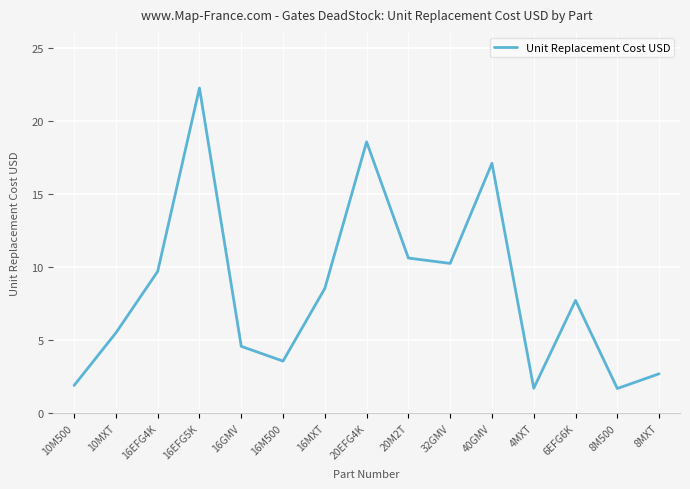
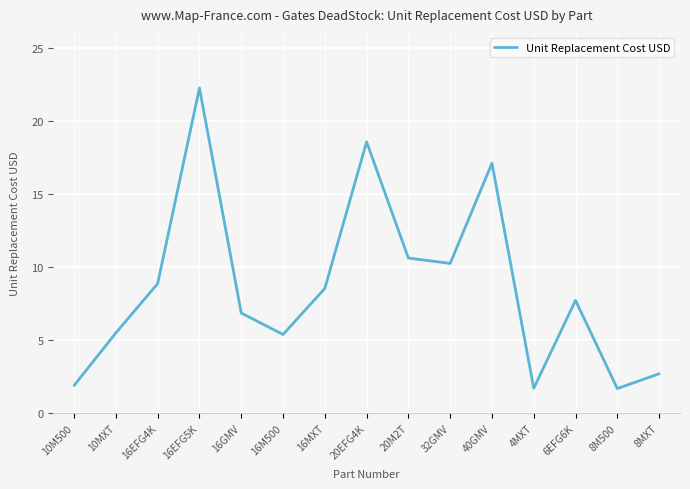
16EFG4K: 9.7 -> 8.9
16GMV: 4.6 -> 6.9
16M500: 3.6 -> 5.4
